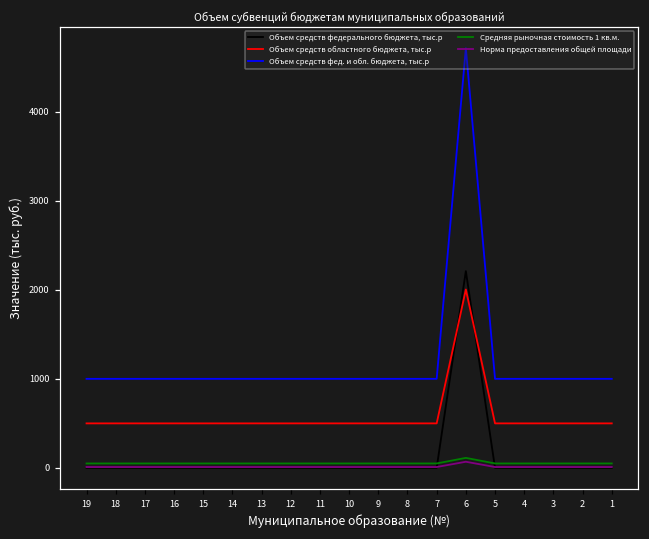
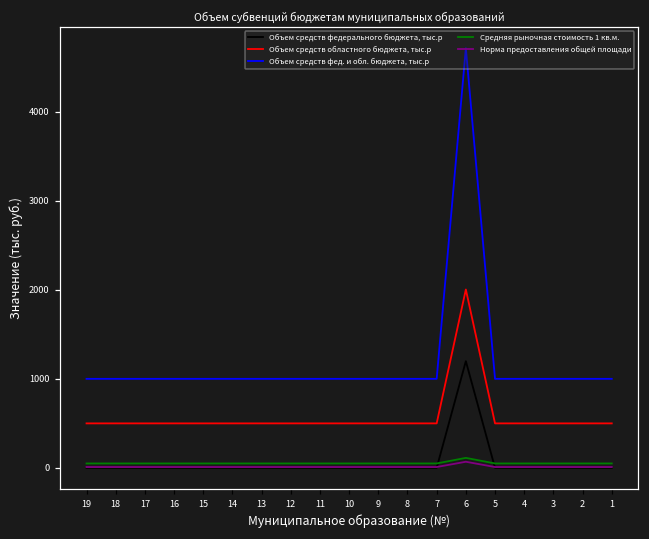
Объем средств федерального бюджета, тыс.р, 6: 2200 -> 1200
